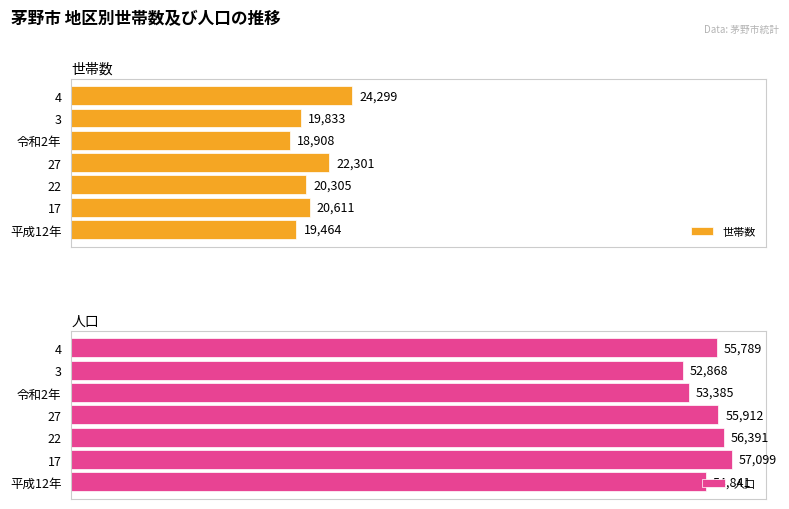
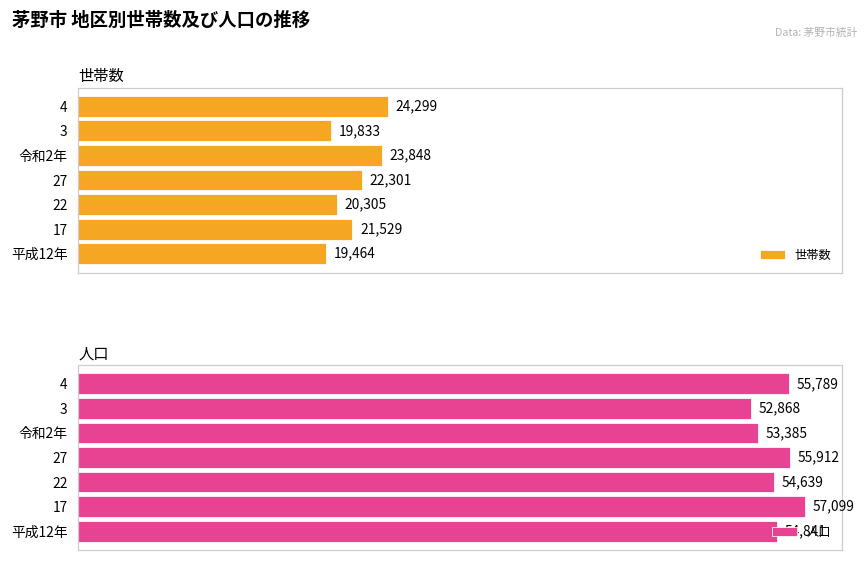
世帯数, 令和2年: 18,908 -> 23,848
世帯数, 17: 20,611 -> 21,529
人口, 22: 56,391 -> 54,639
